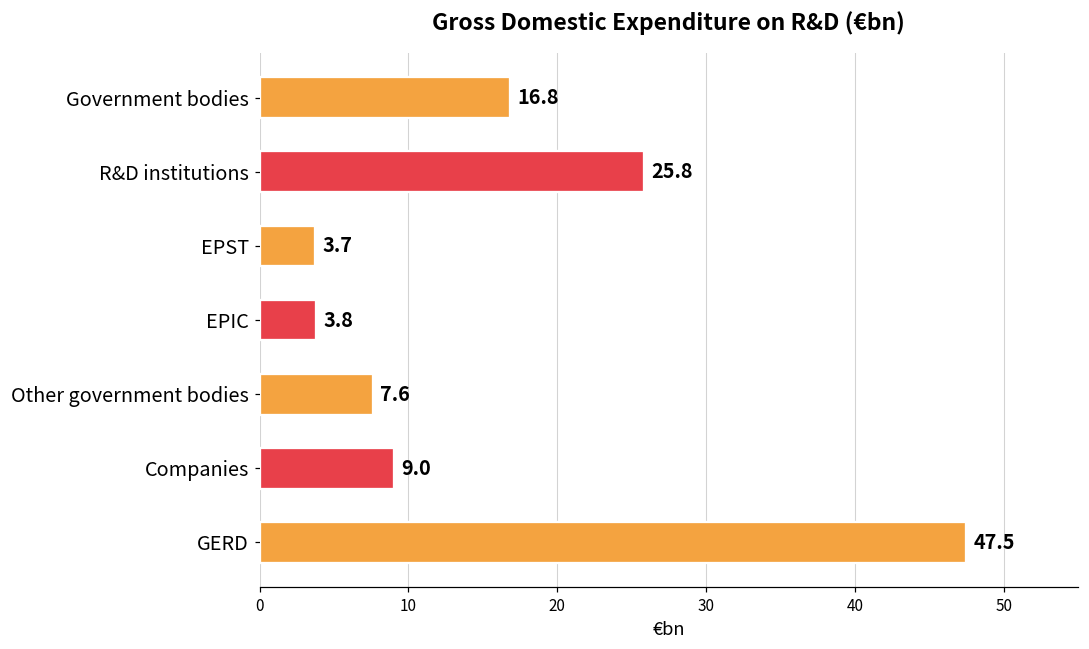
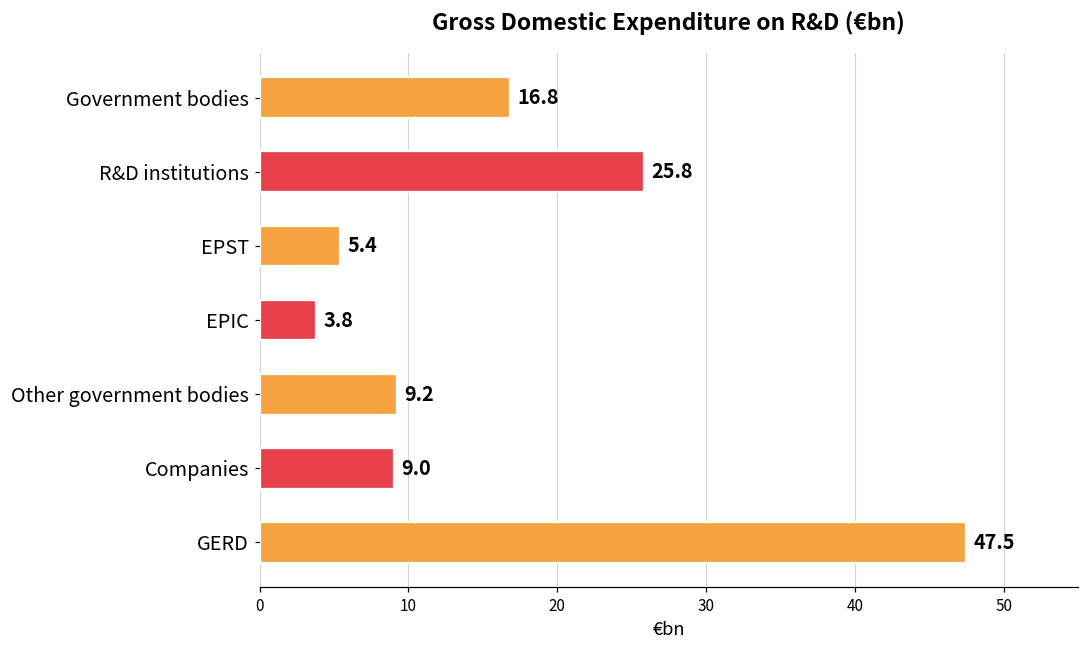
EPST: 3.7 -> 5.4
Other government bodies: 7.6 -> 9.2
